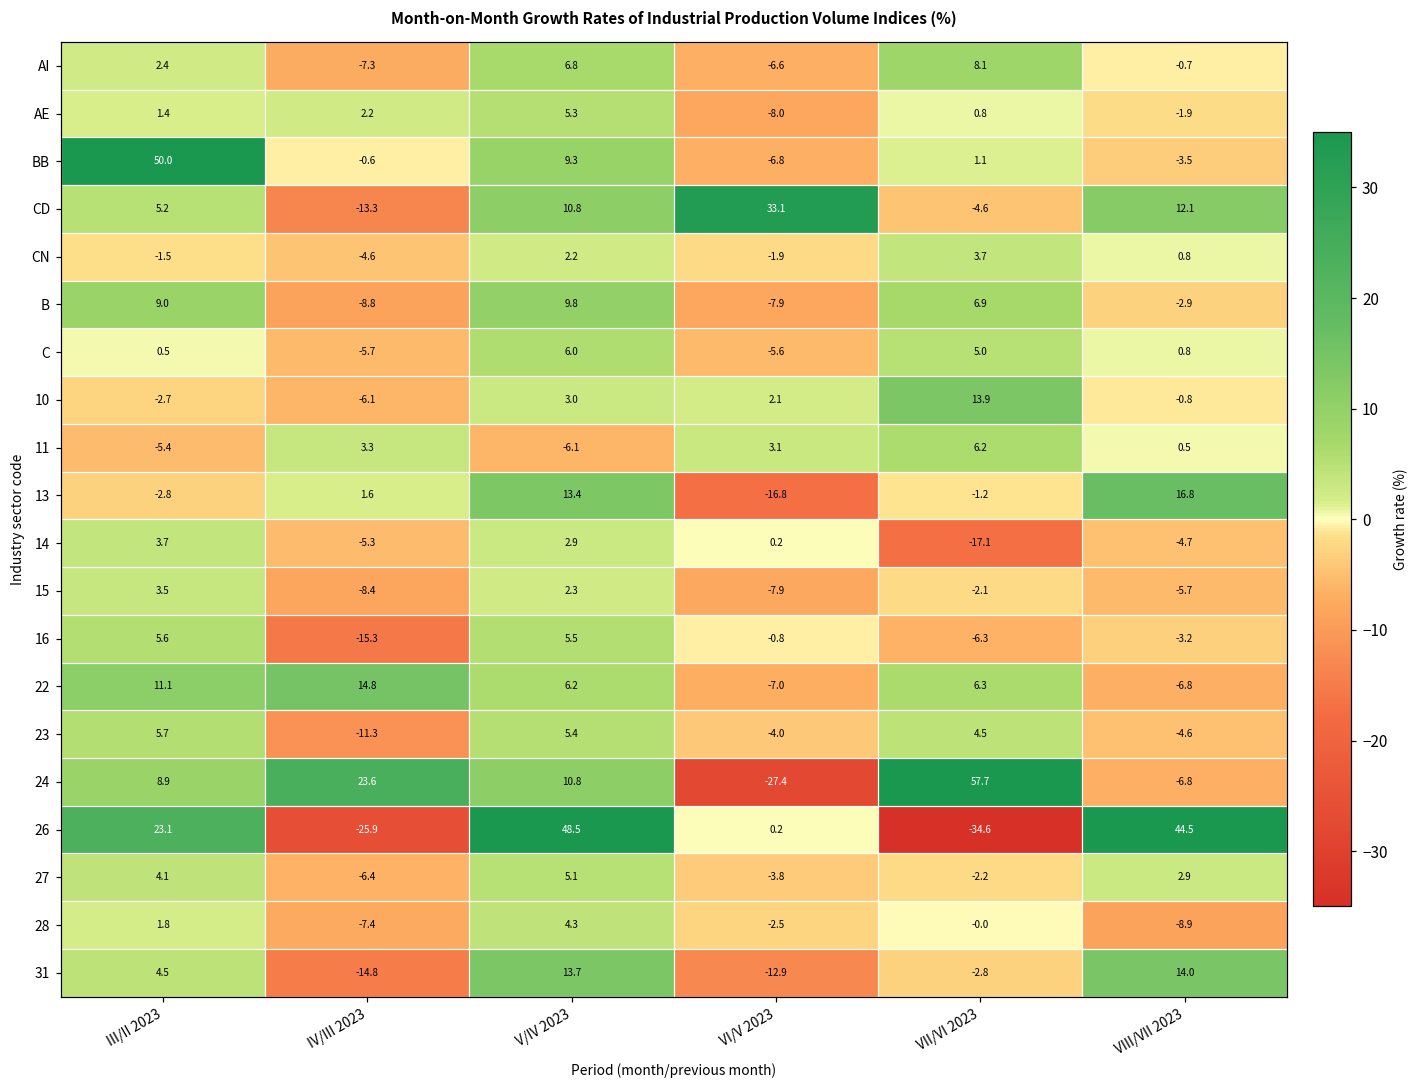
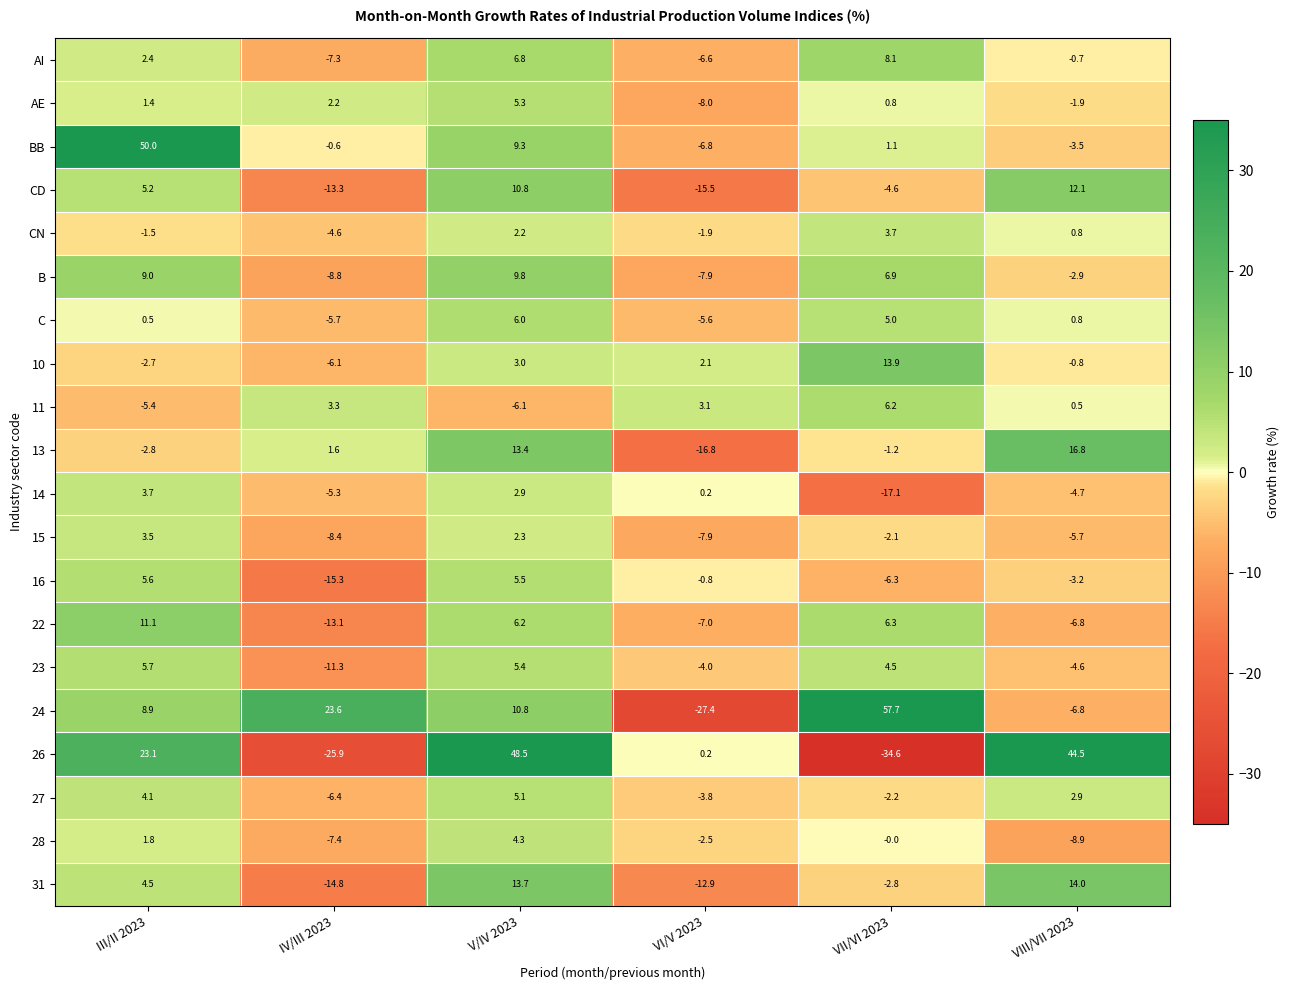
CD, VI/V 2023: 33.1 -> -15.5
22, IV/III 2023: 14.8 -> -13.1
